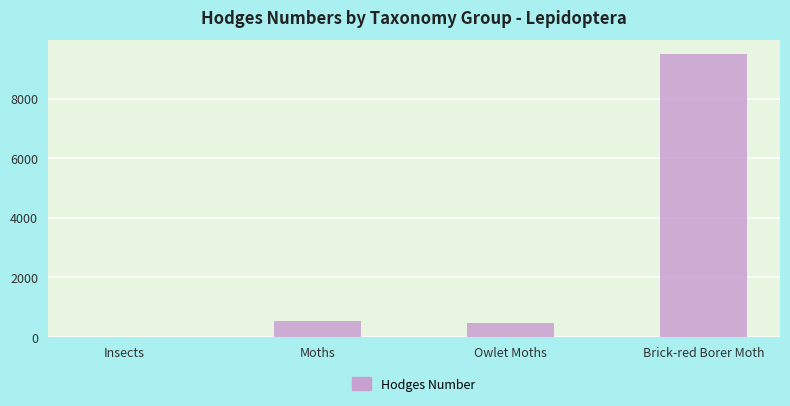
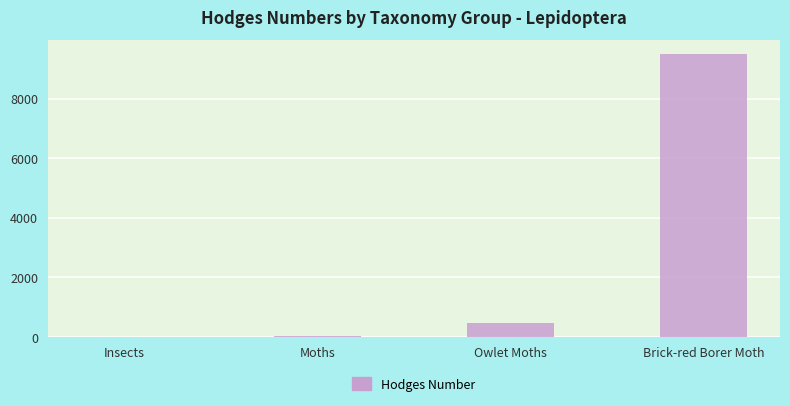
Moths: 500 -> 0
